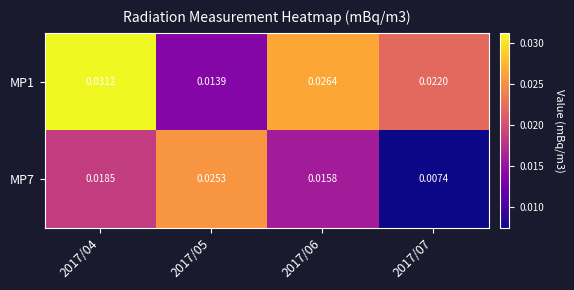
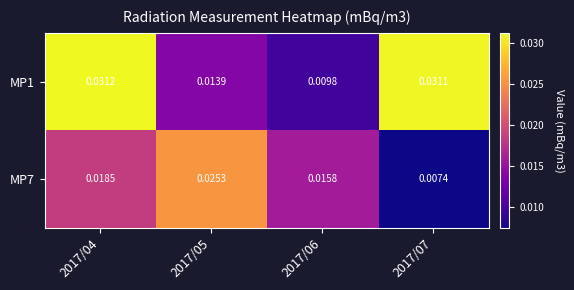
MP1, 2017/06: 0.0264 -> 0.0098
MP1, 2017/07: 0.0220 -> 0.0311
